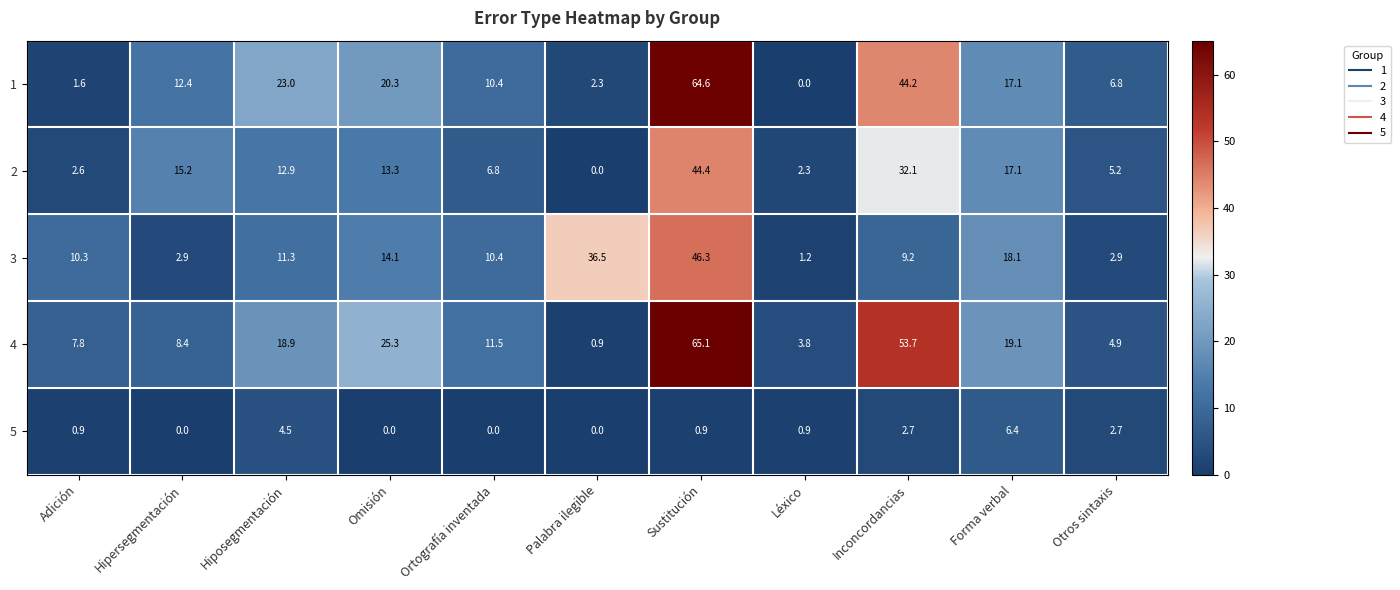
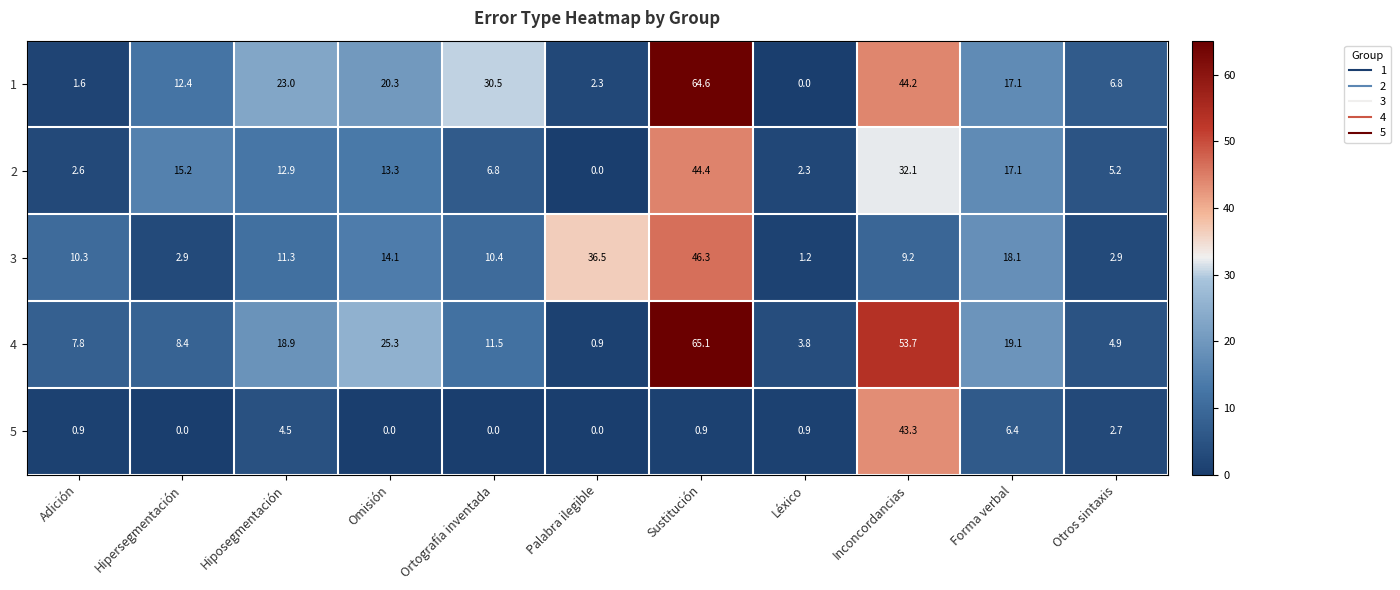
1, Ortografía inventada: 10.4 -> 30.5
5, Inconcordancias: 2.7 -> 43.3
